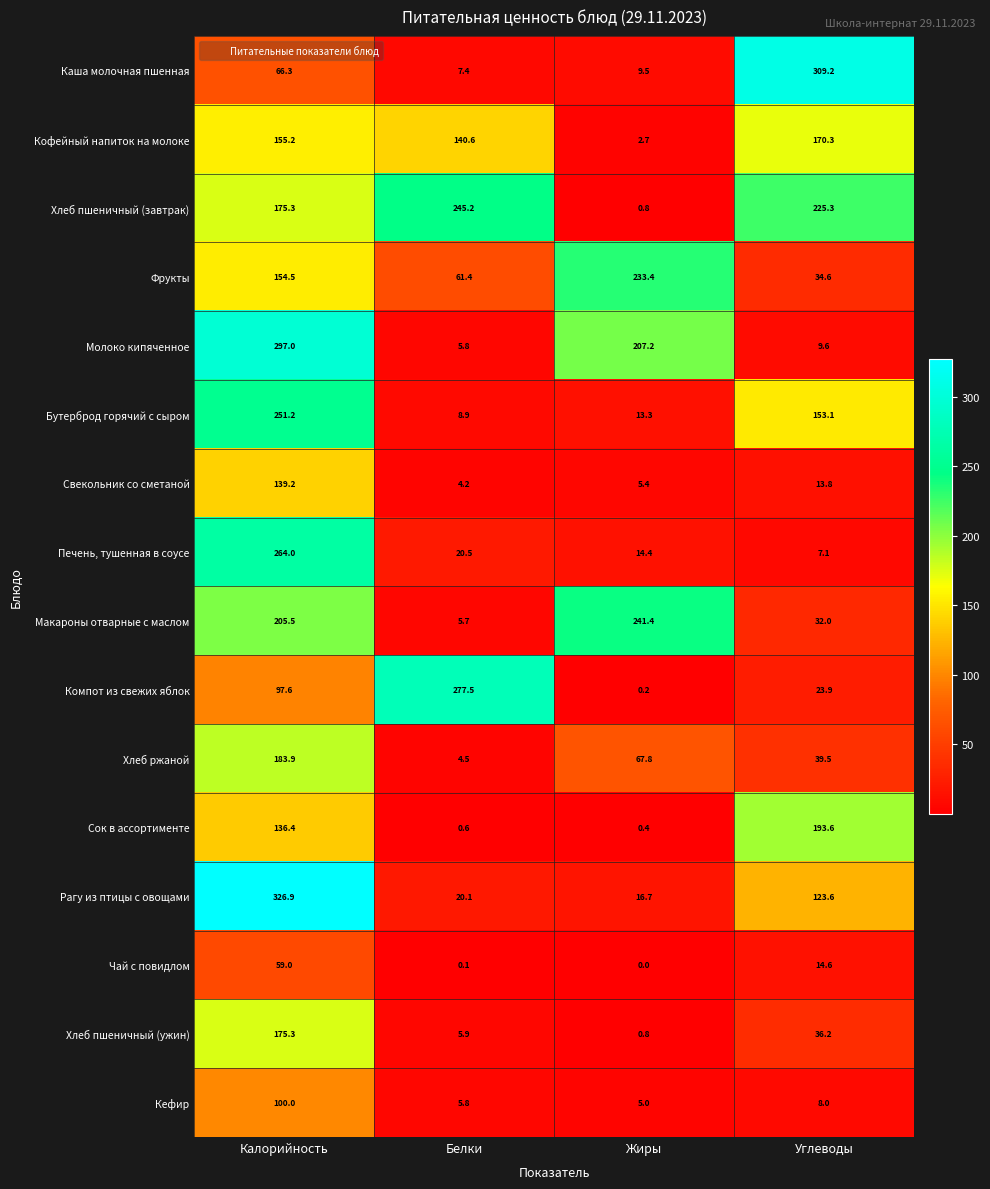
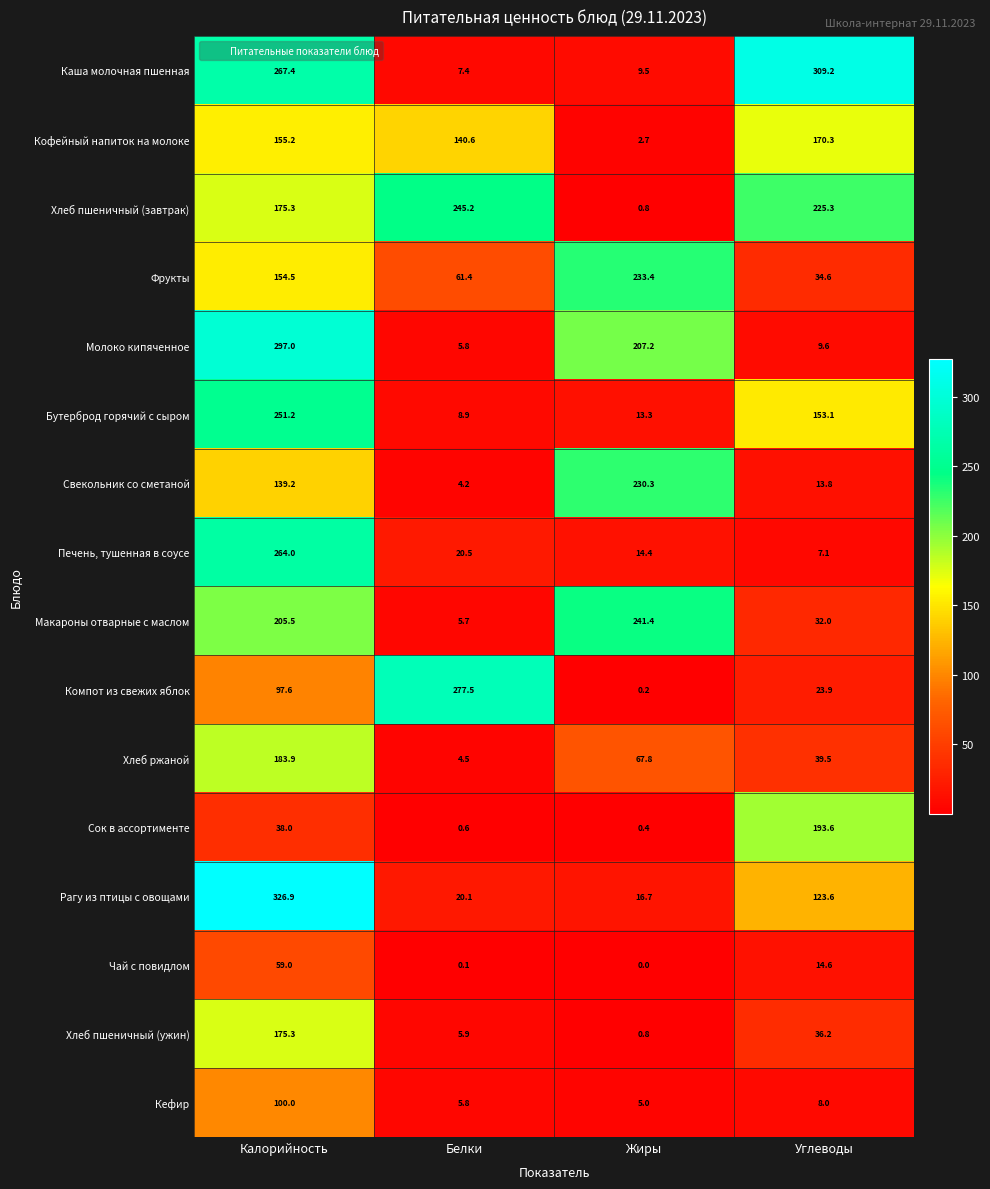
Каша молочная пшенная, Калорийность: 66.3 -> 267.4
Свекольник со сметаной, Жиры: 5.4 -> 230.3
Сок в ассортименте, Калорийность: 136.4 -> 38.0
